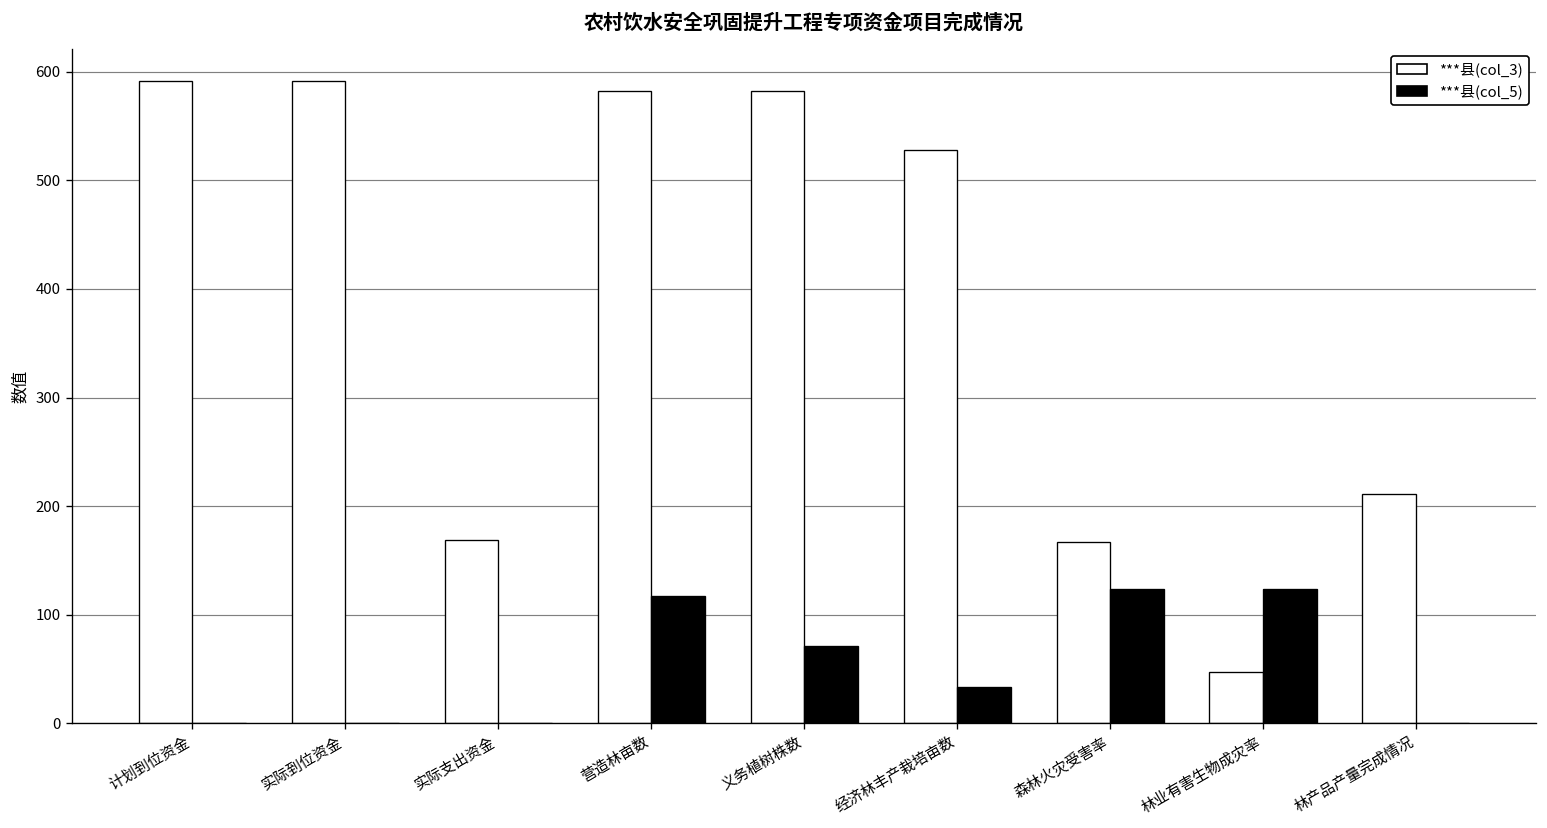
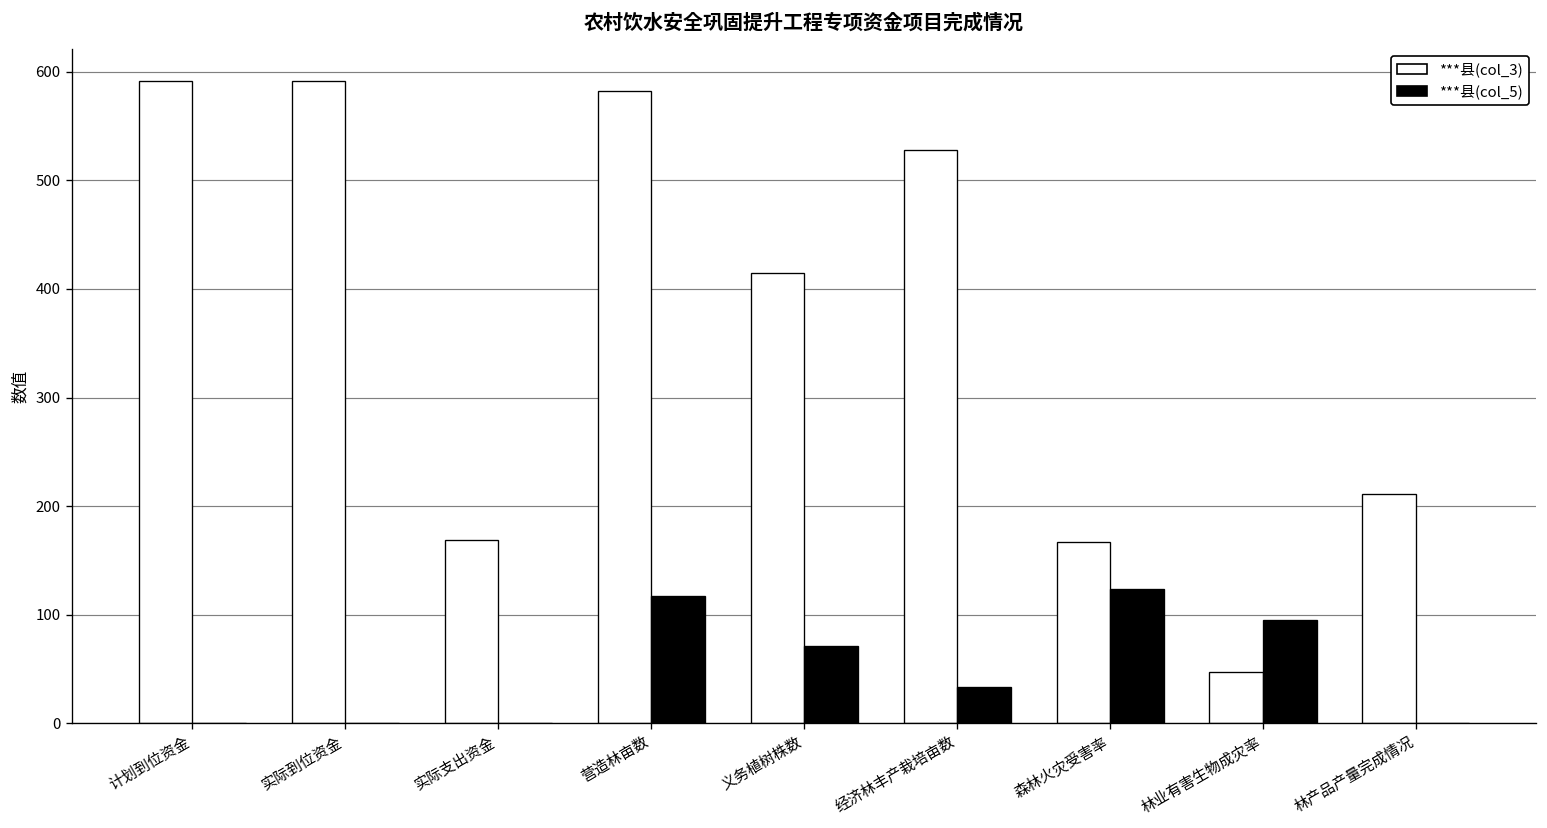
***县(col_3), 义务植树株数: 580 -> 420
***县(col_5), 林业有害生物成灾率: 120 -> 100
